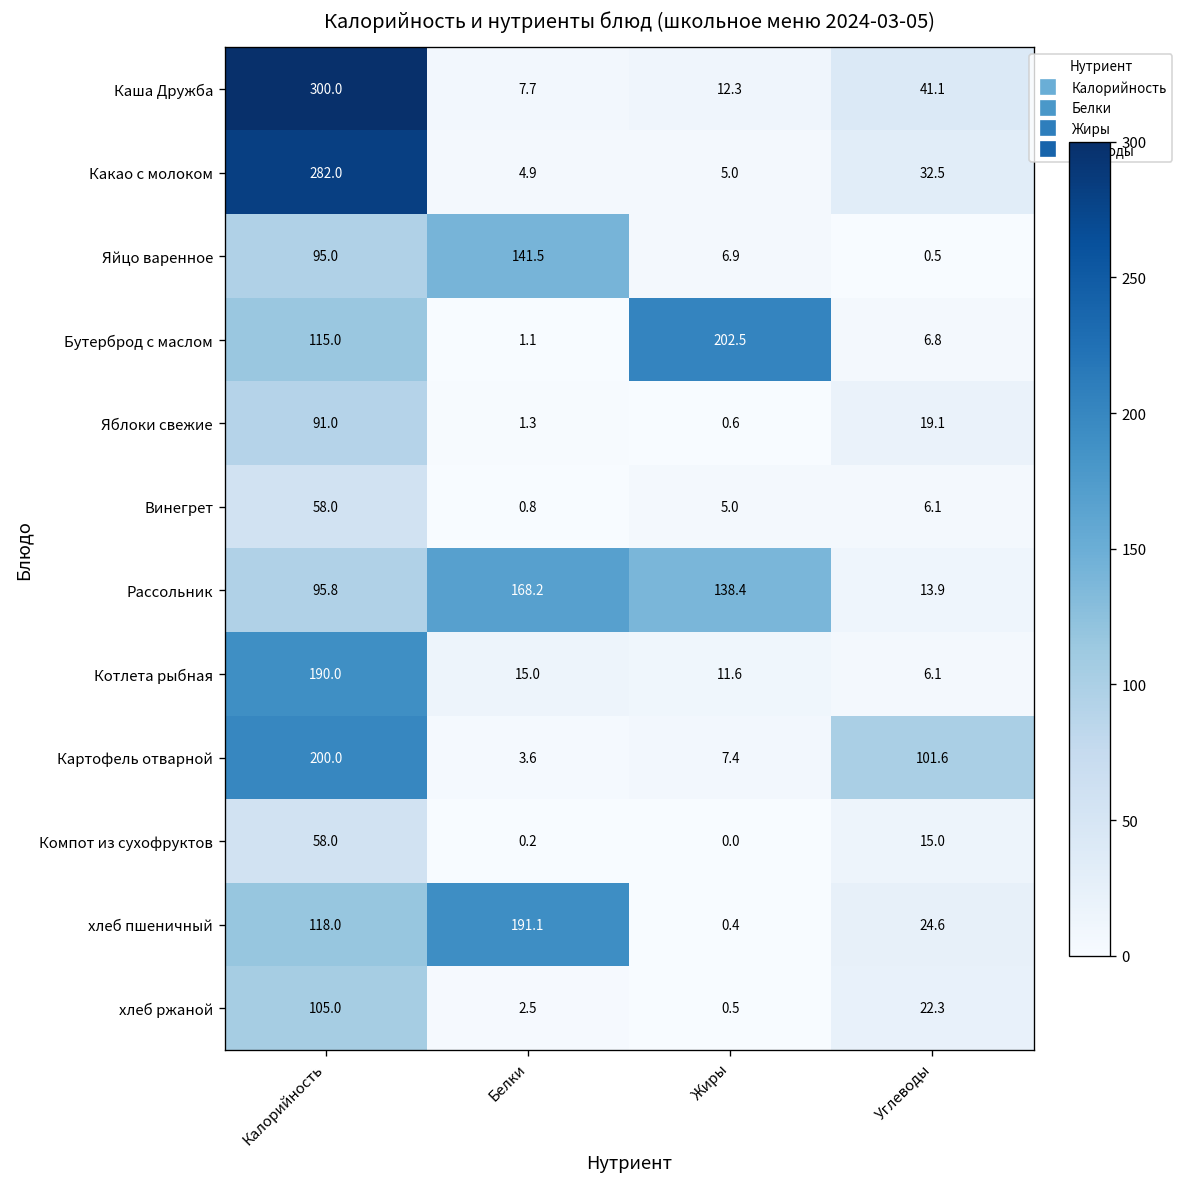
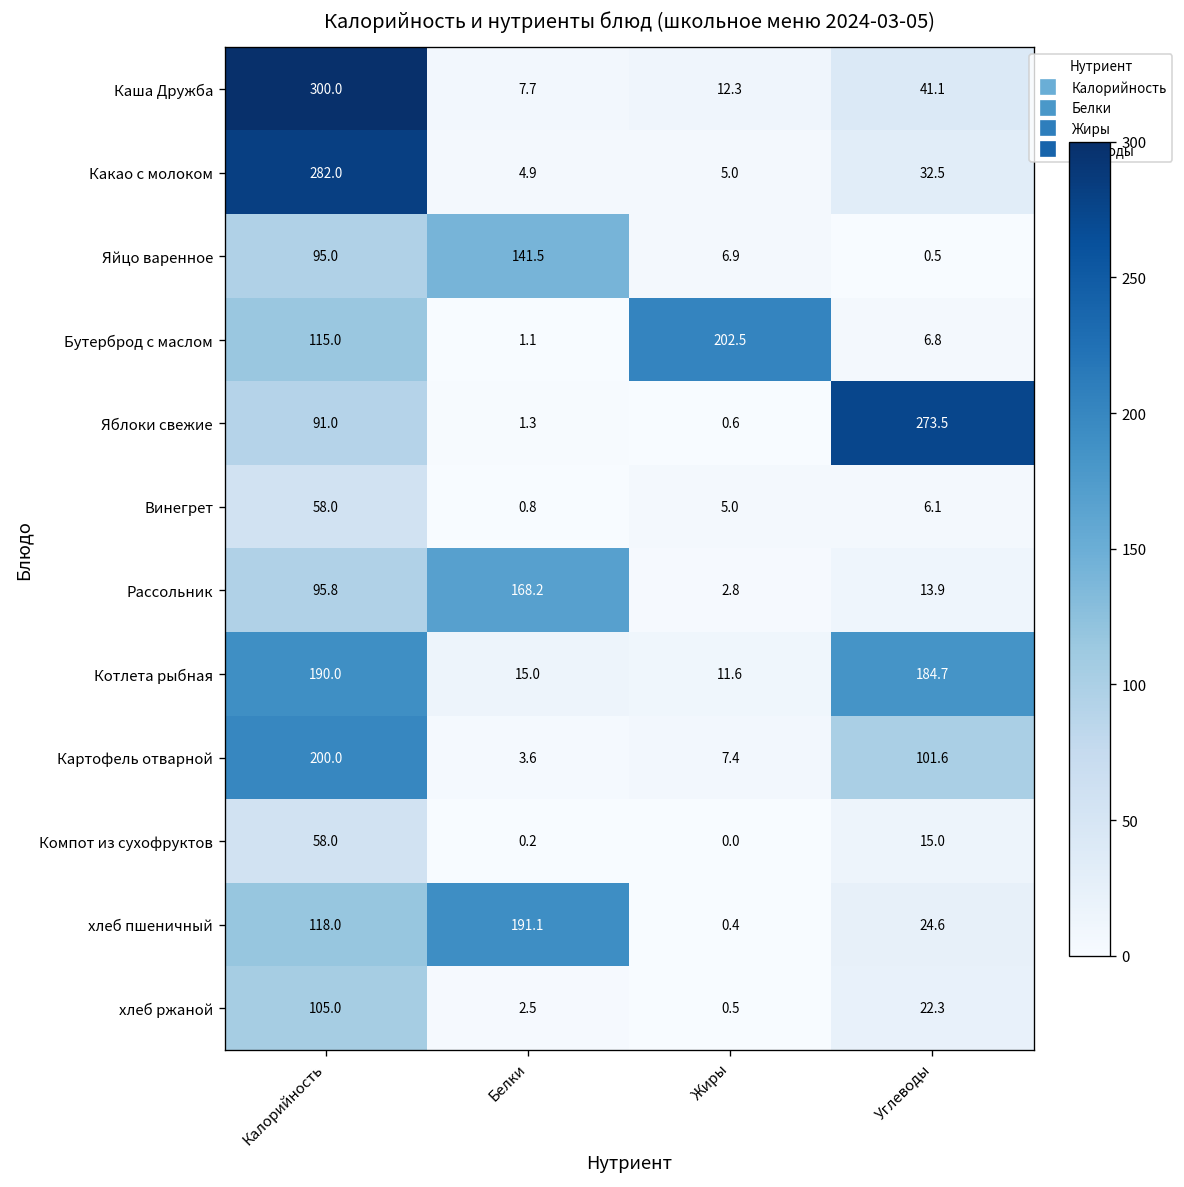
Яблоки свежие, Углеводы: 19.1 -> 273.5
Рассольник, Жиры: 138.4 -> 2.8
Котлета рыбная, Углеводы: 6.1 -> 184.7
